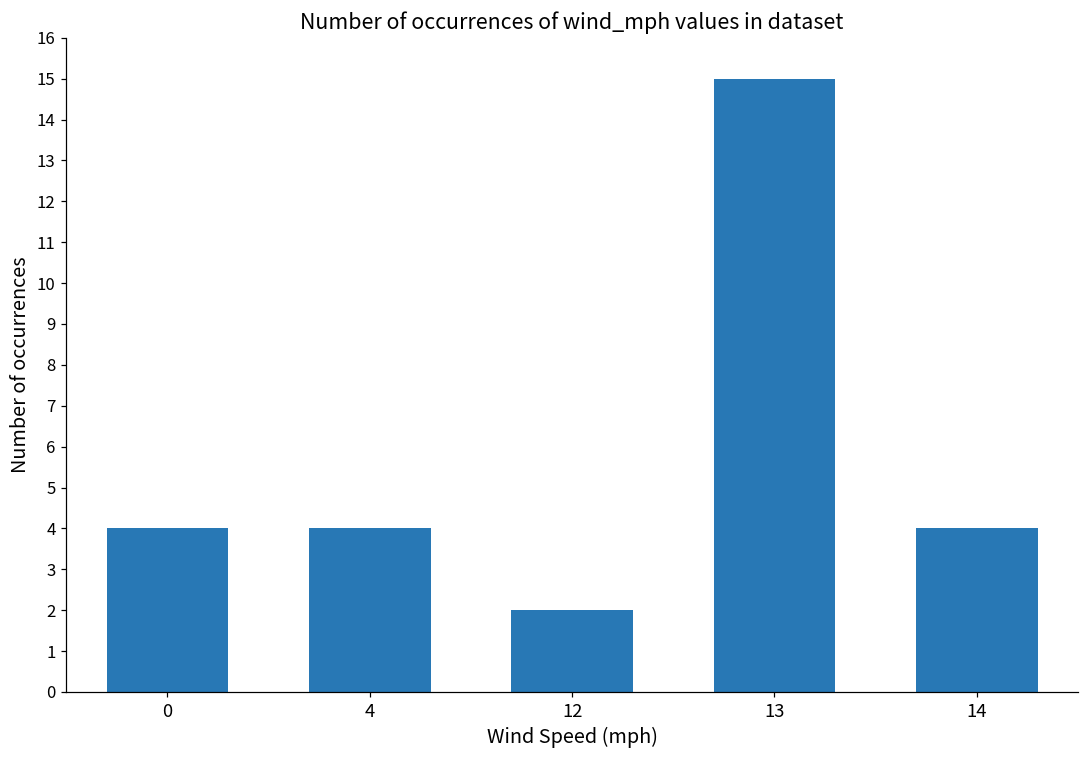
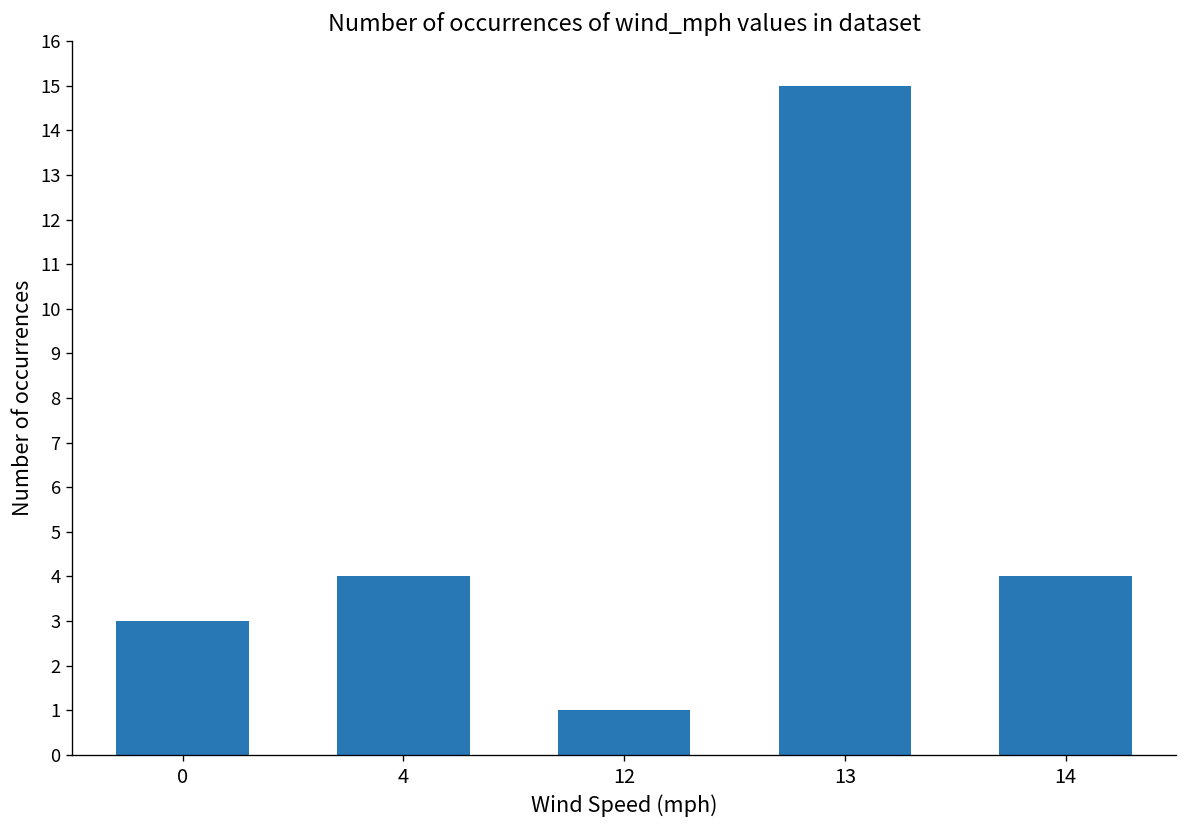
0: 4 -> 3
12: 2 -> 1
